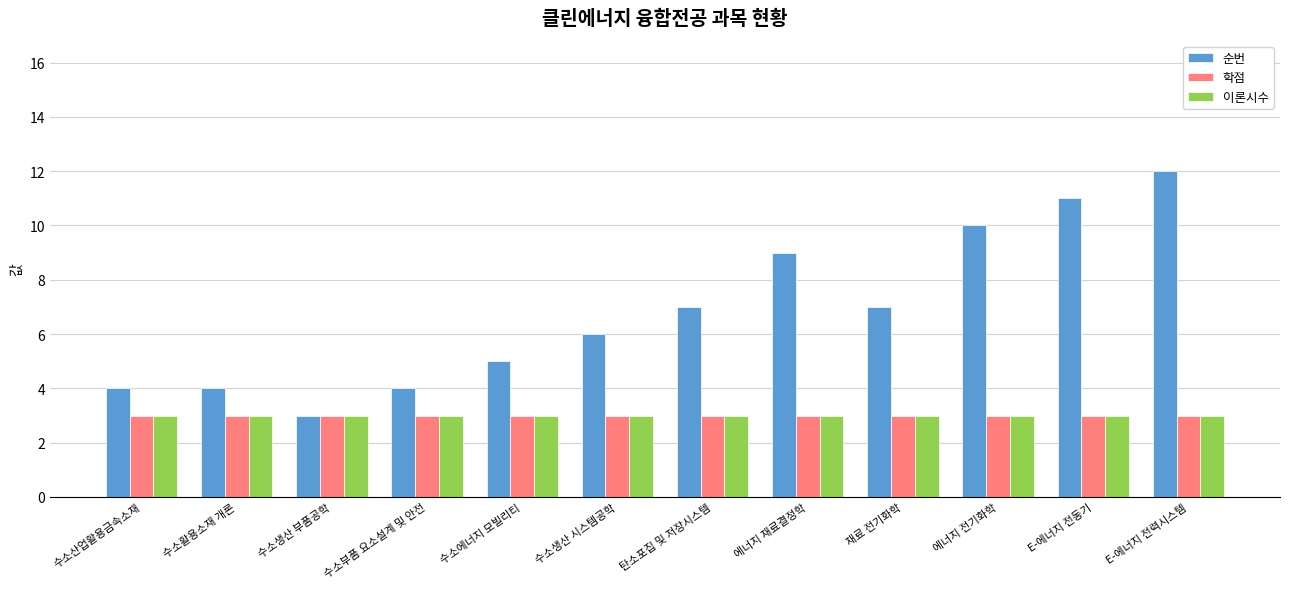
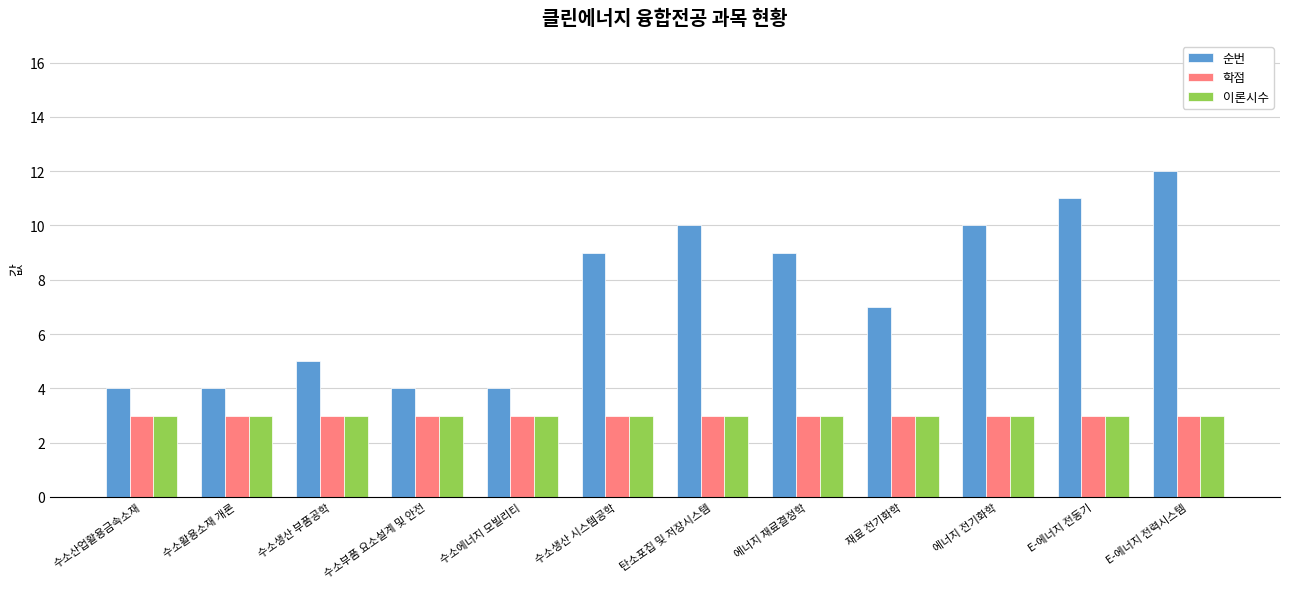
순번, 수소생산 부품공학: 3 -> 5
순번, 수소에너지 모빌리티: 5 -> 4
순번, 수소생산 시스템공학: 6 -> 9
순번, 탄소포집 및 저장시스템: 7 -> 10
